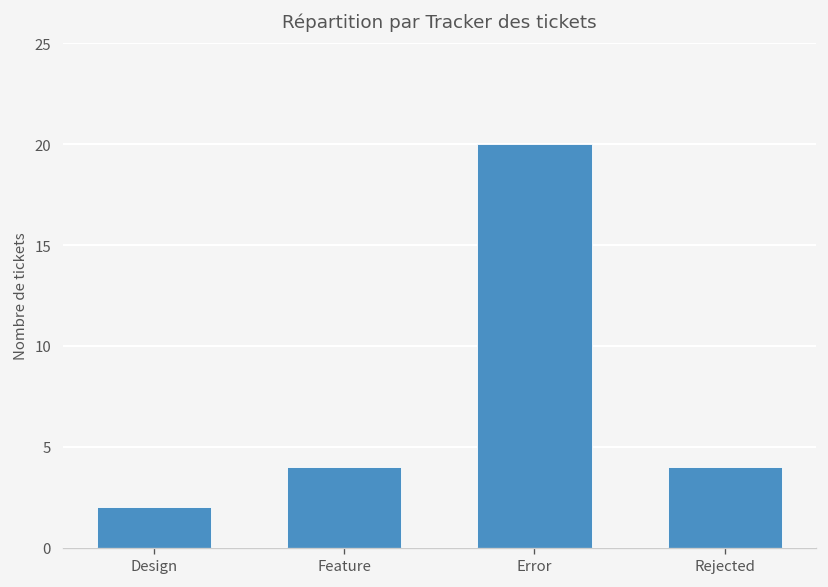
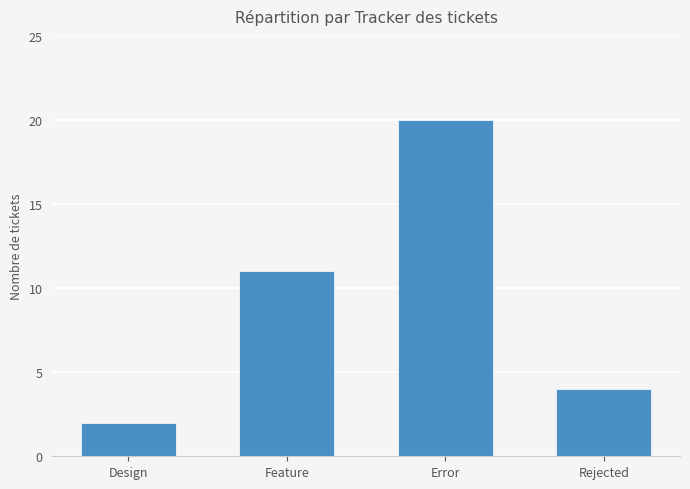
Feature: 4 -> 11
